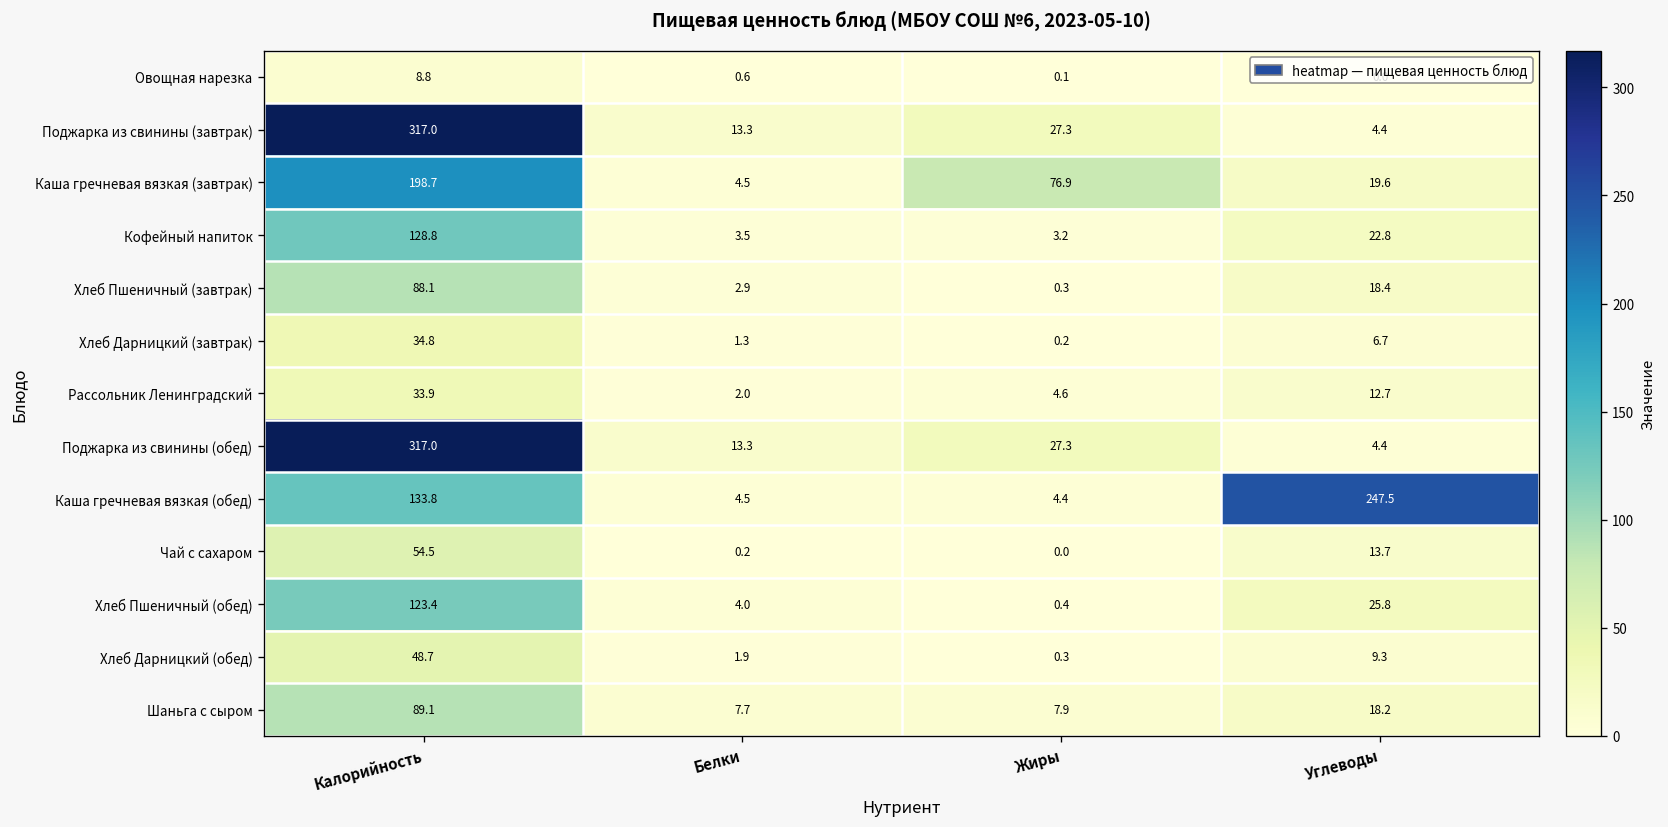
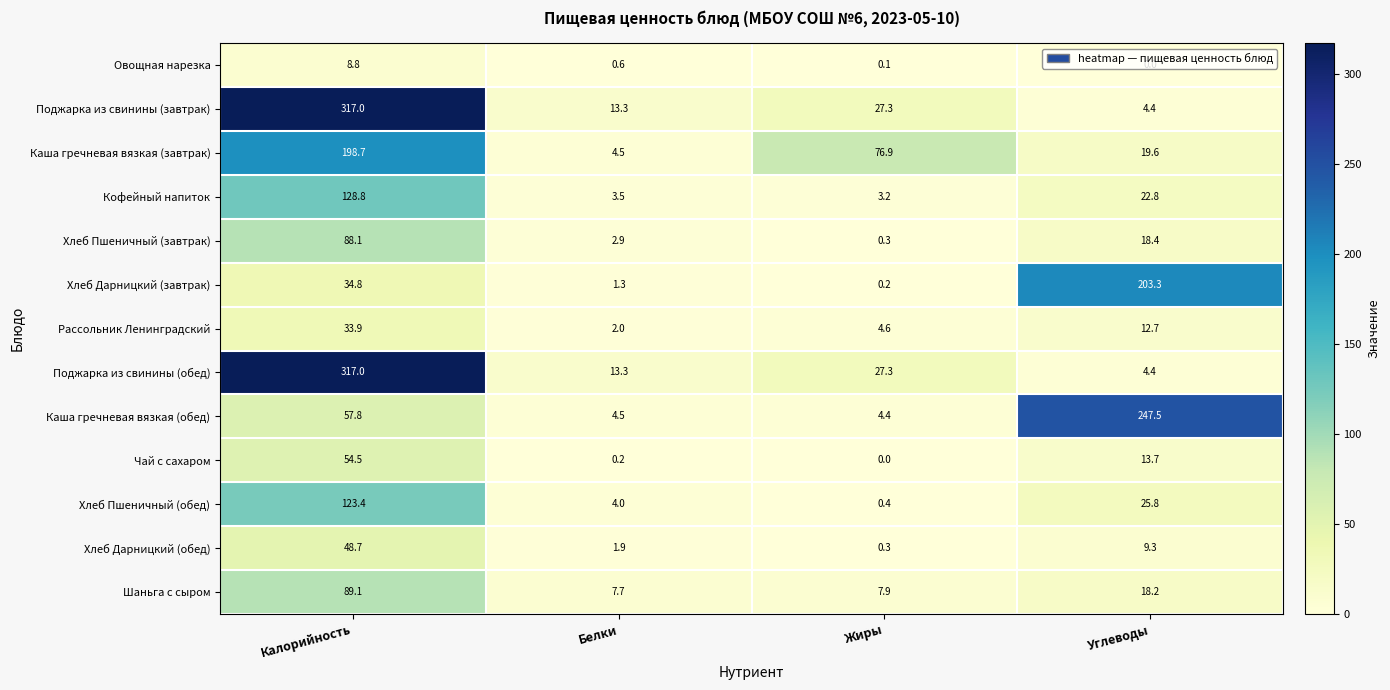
Хлеб Дарницкий (завтрак), Углеводы: 6.7 -> 203.3
Каша гречневая вязкая (обед), Калорийность: 133.8 -> 57.8
